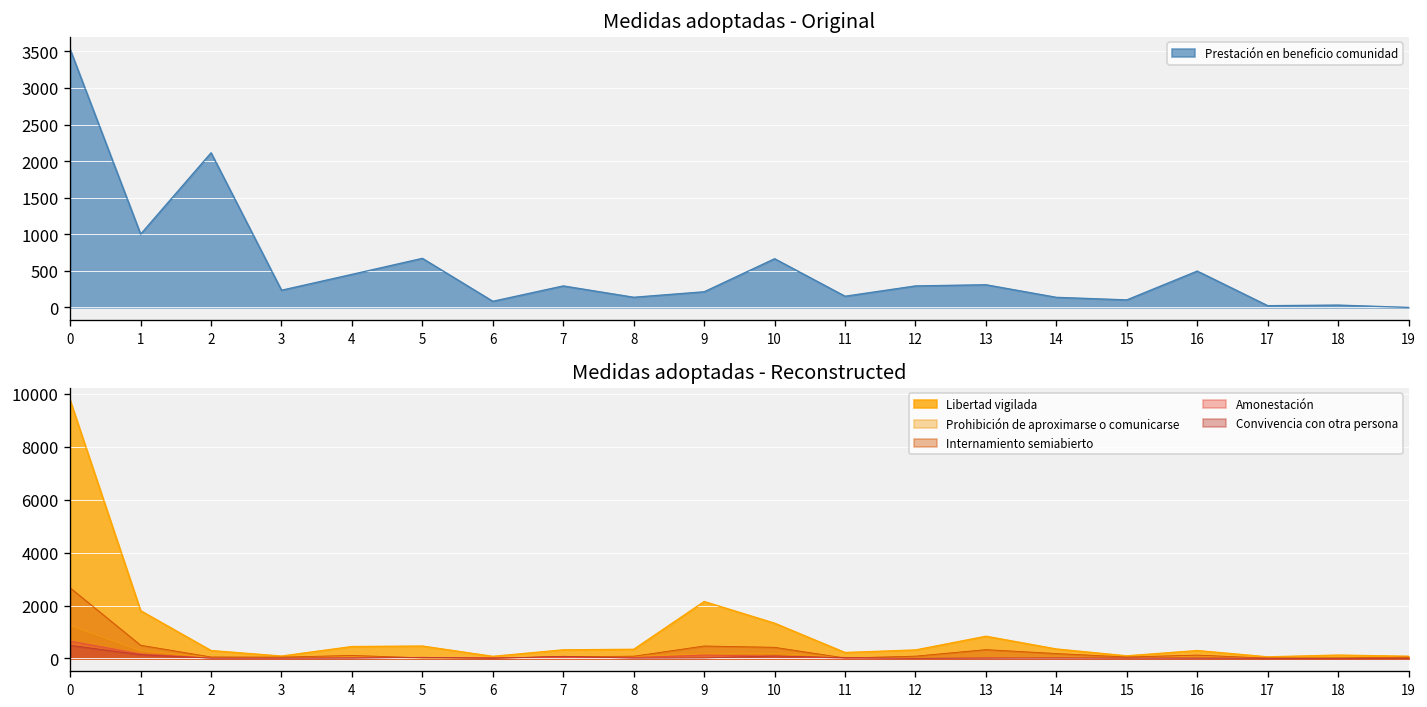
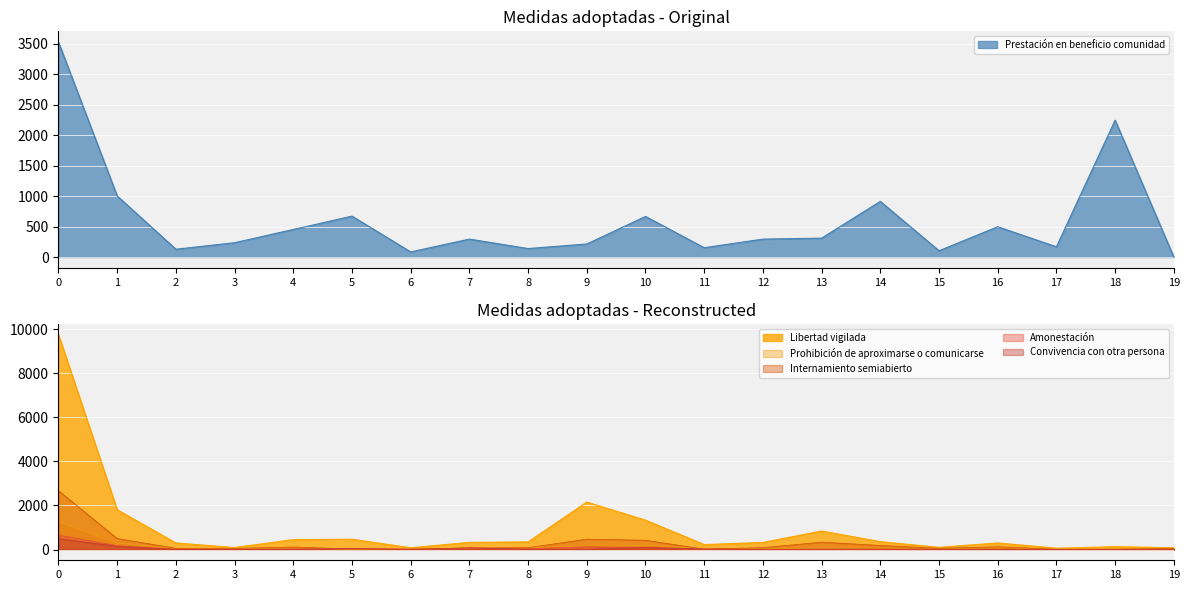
Medidas adoptadas - Original, 2: 2100 -> 100
Medidas adoptadas - Original, 14: 100 -> 900
Medidas adoptadas - Original, 17: 0 -> 200
Medidas adoptadas - Original, 18: 0 -> 2200
